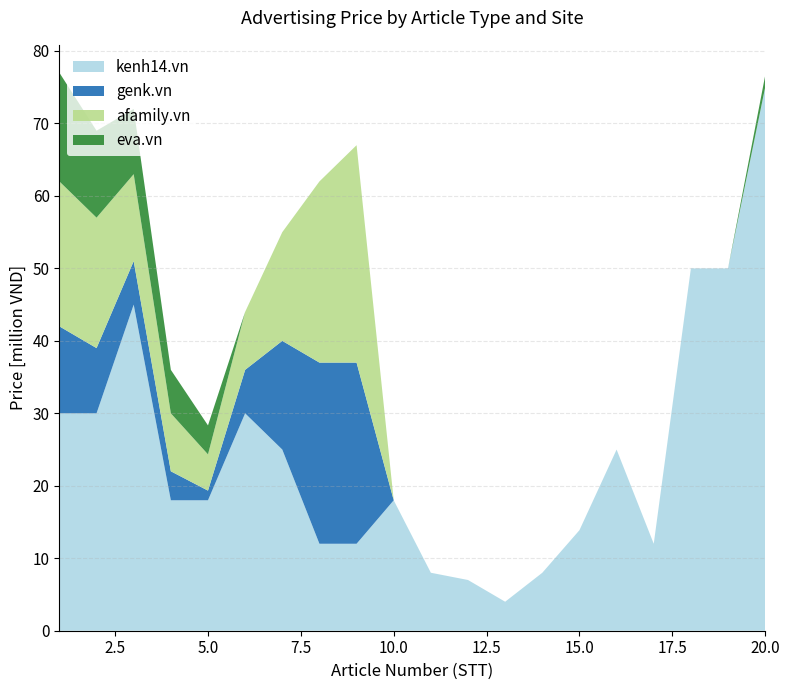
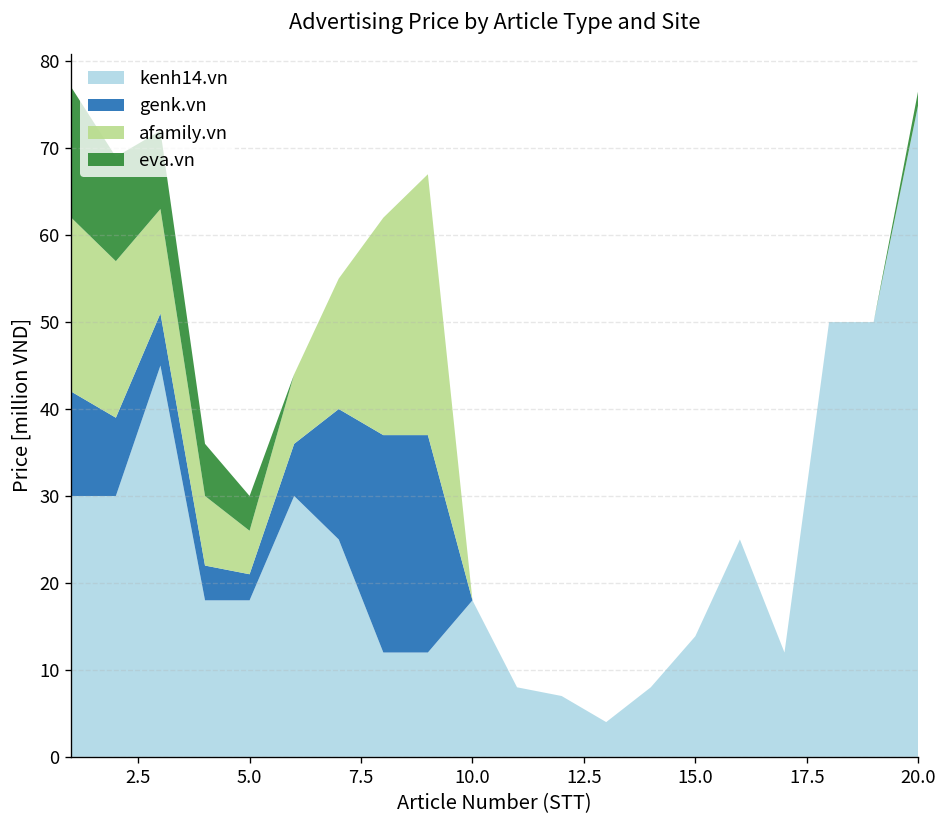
genk.vn, 5.0: 1 -> 3
